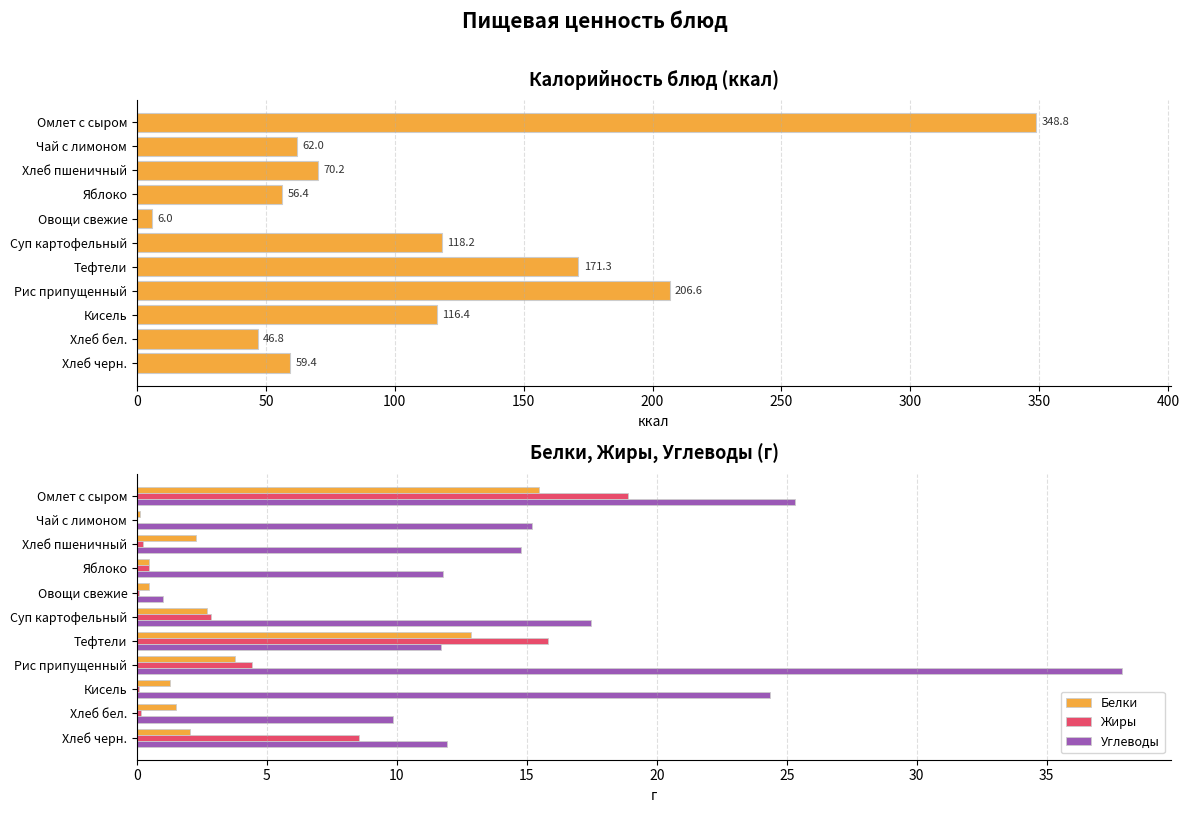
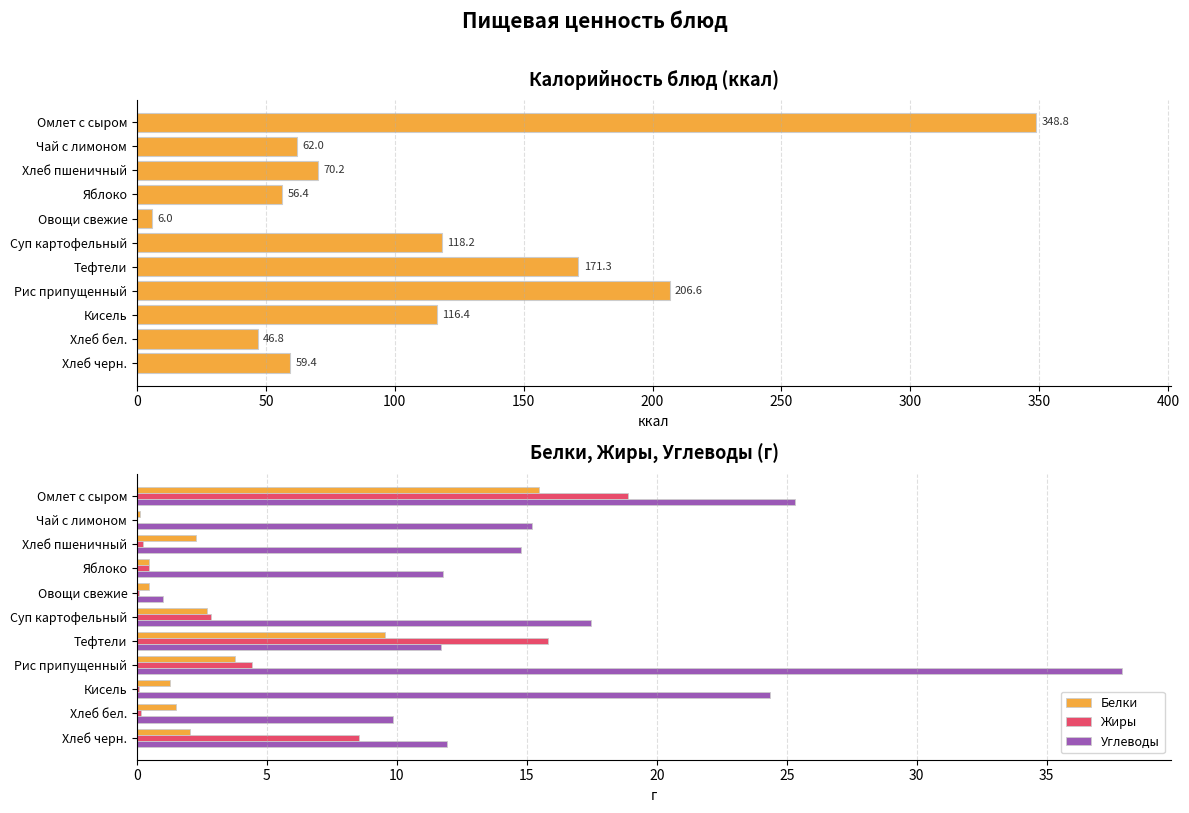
Белки, Жиры, Углеводы (г), Белки, Тефтели: 12.9 -> 9.5
